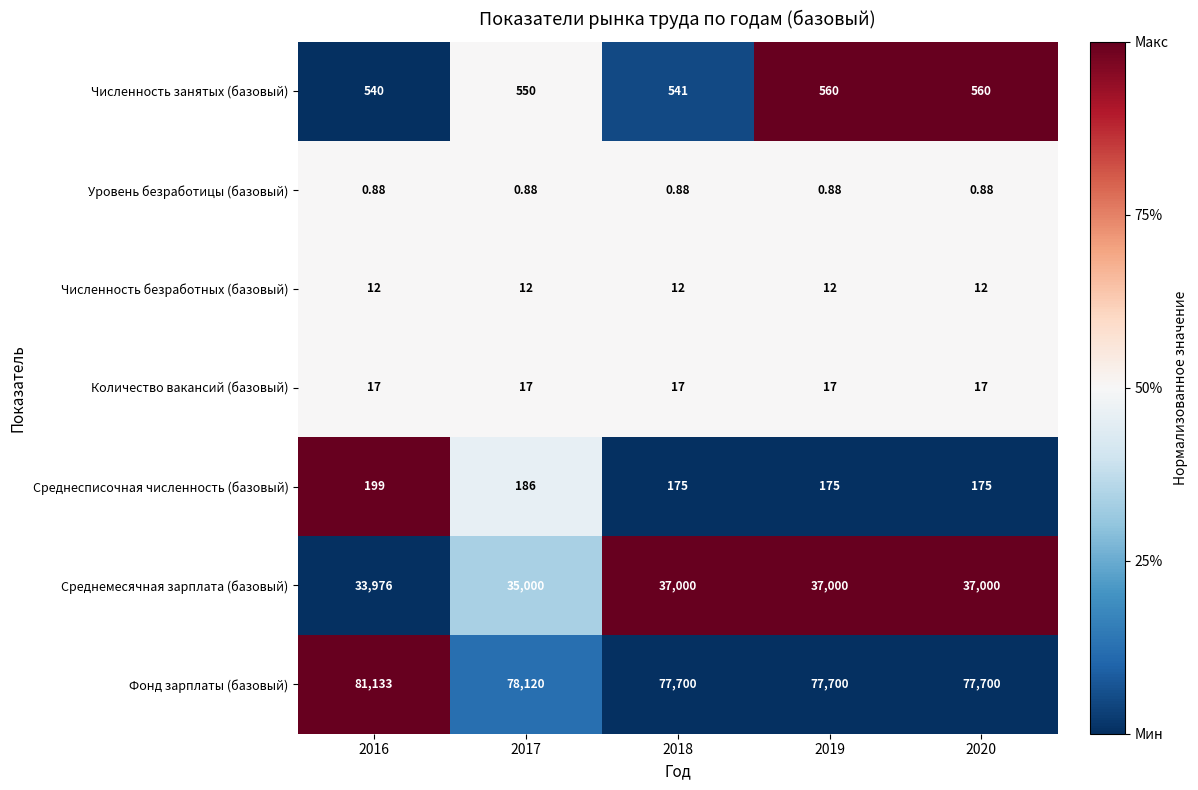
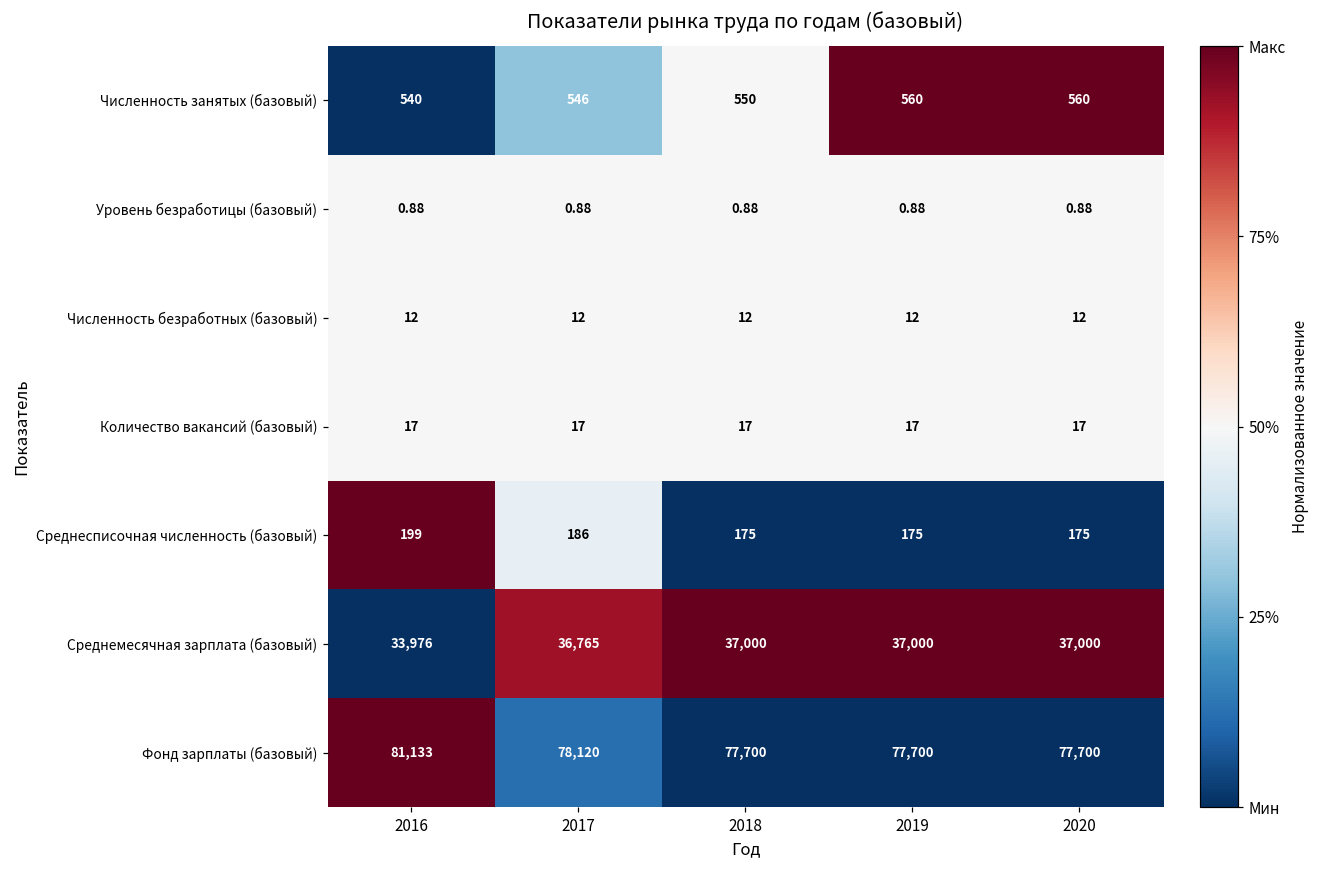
Численность занятых (базовый), 2017: 550 -> 546
Численность занятых (базовый), 2018: 541 -> 550
Среднемесячная зарплата (базовый), 2017: 35,000 -> 36,765
